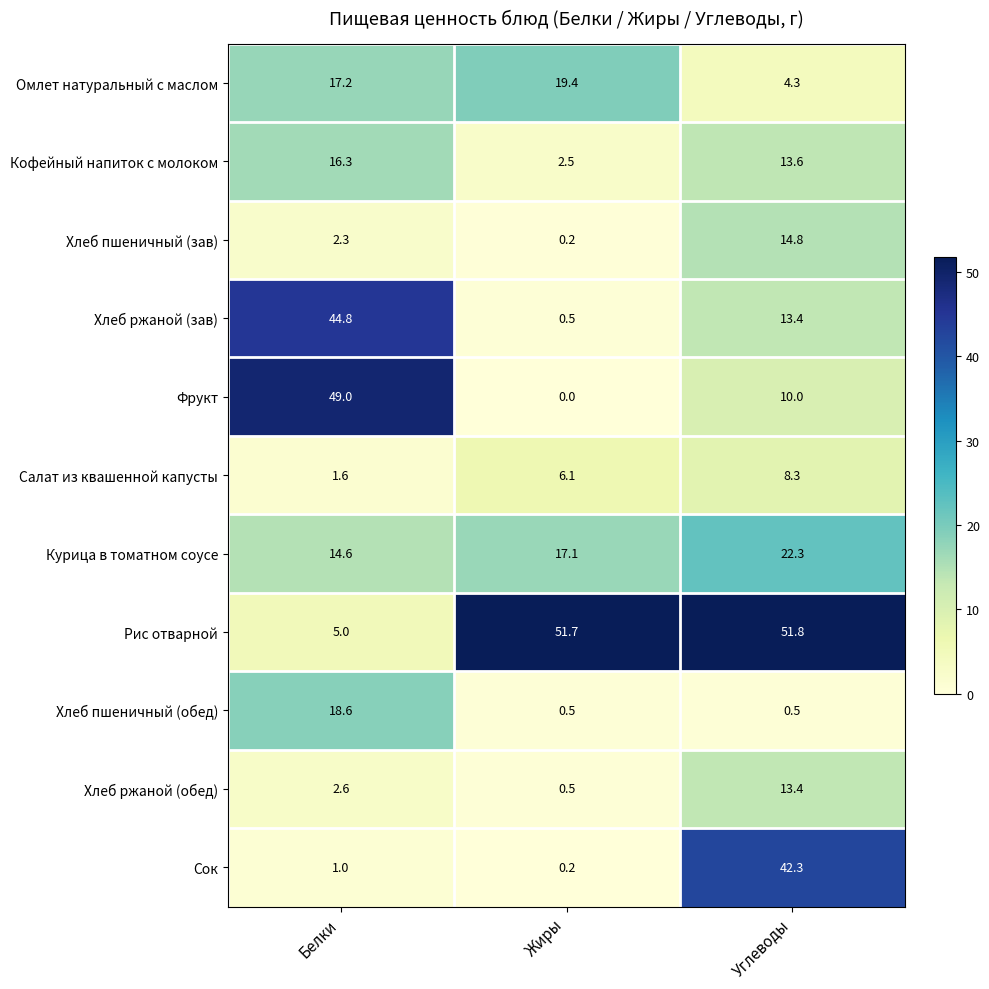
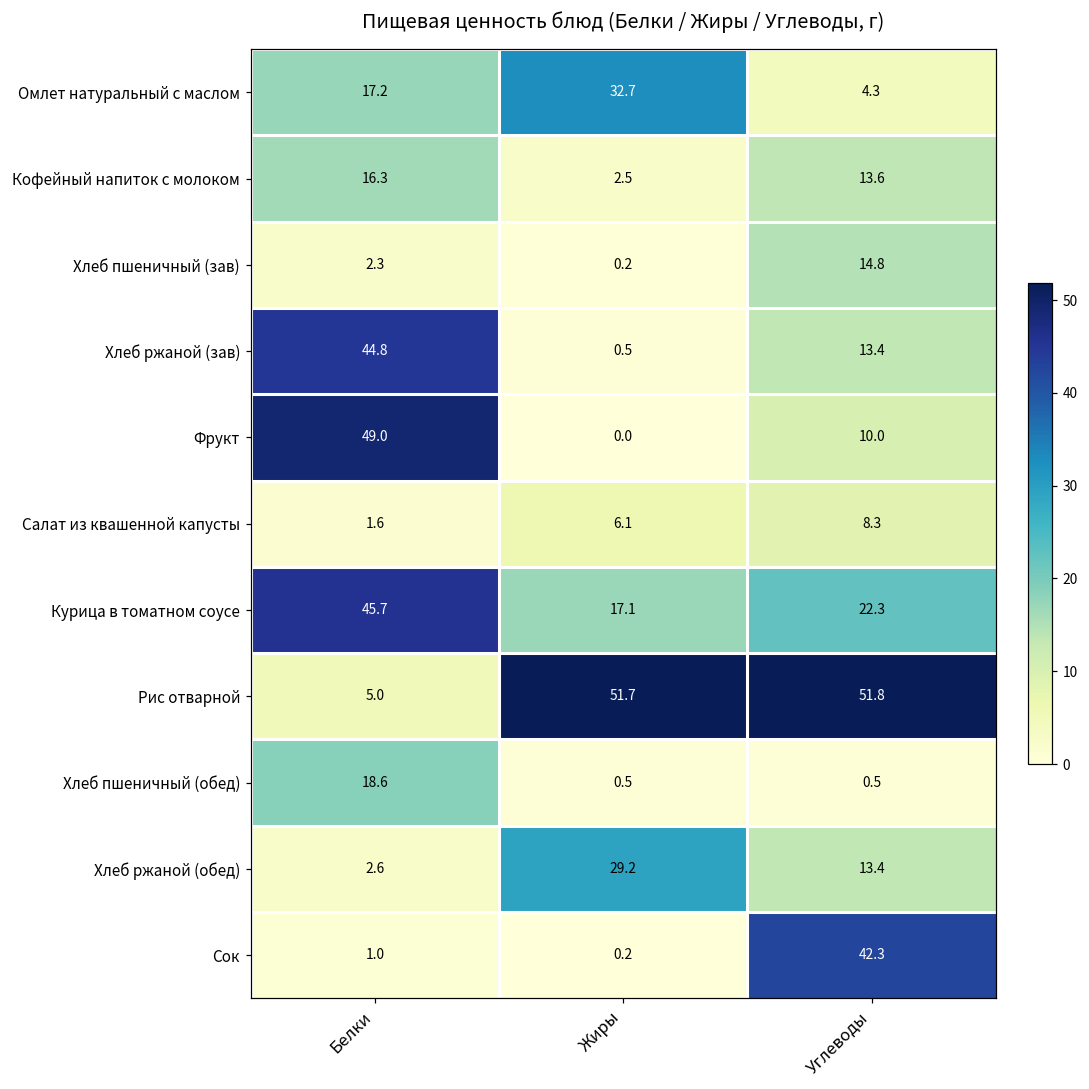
Омлет натуральный с маслом, Жиры: 19.4 -> 32.7
Курица в томатном соусе, Белки: 14.6 -> 45.7
Хлеб ржаной (обед), Жиры: 0.5 -> 29.2
